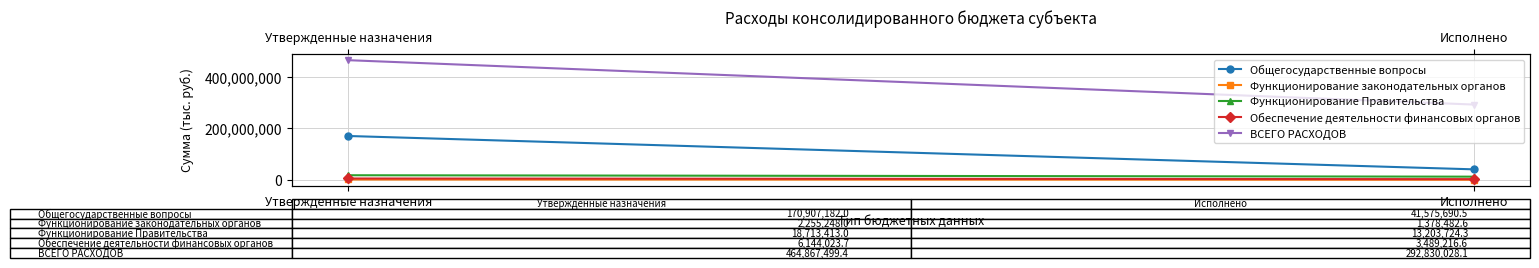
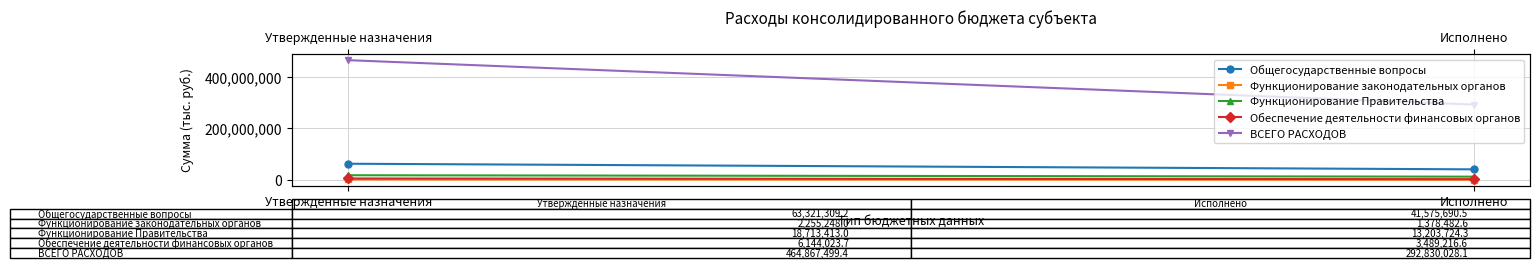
Общегосударственные вопросы, Утвержденные назначения: 170,907,182.0 -> 63,321,309.2
